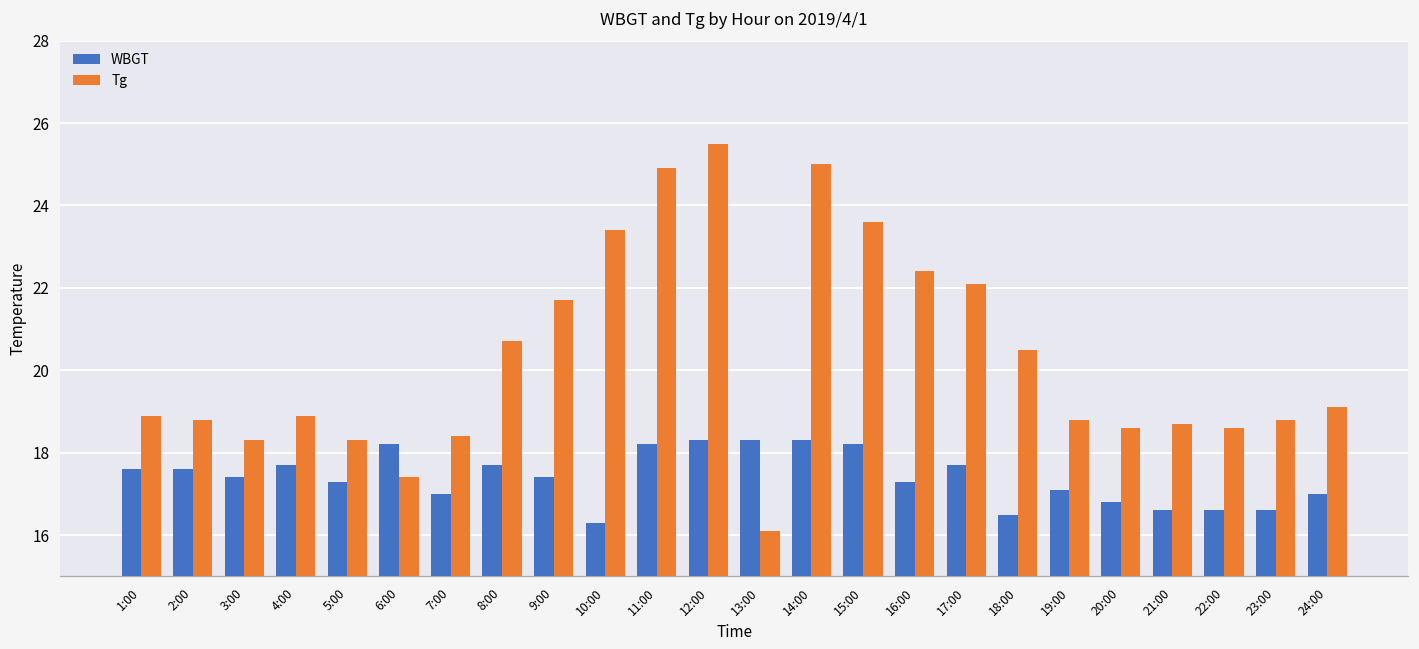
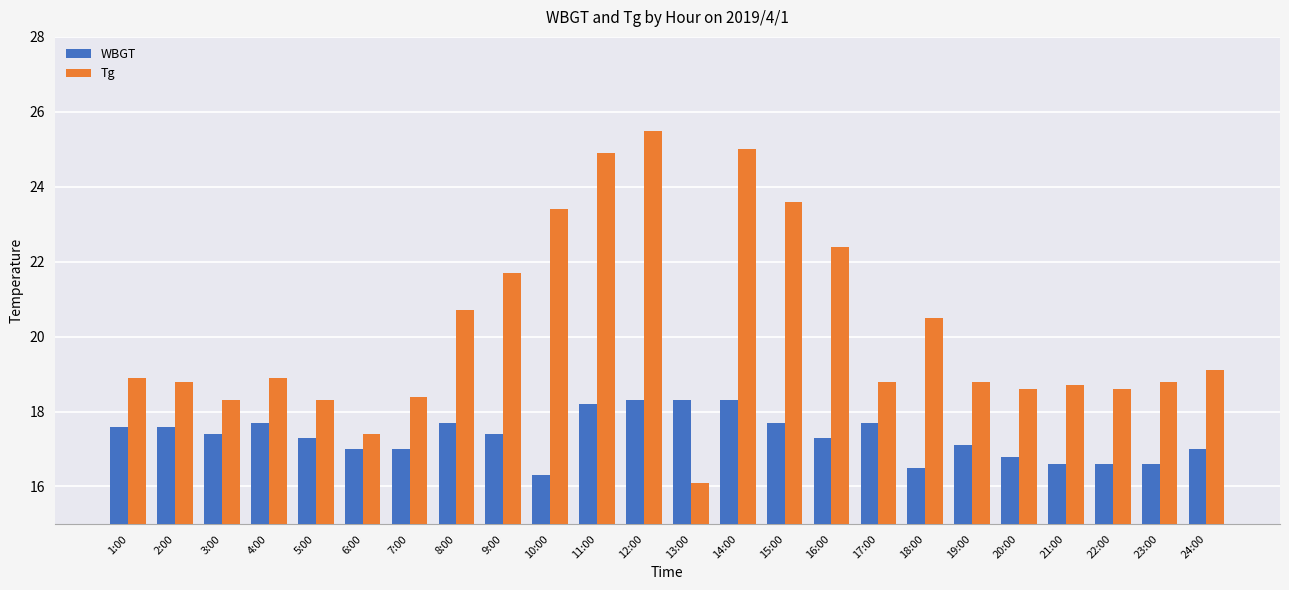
WBGT, 6:00: 18.2 -> 17.0
WBGT, 15:00: 18.2 -> 17.7
Tg, 17:00: 22.1 -> 18.8
